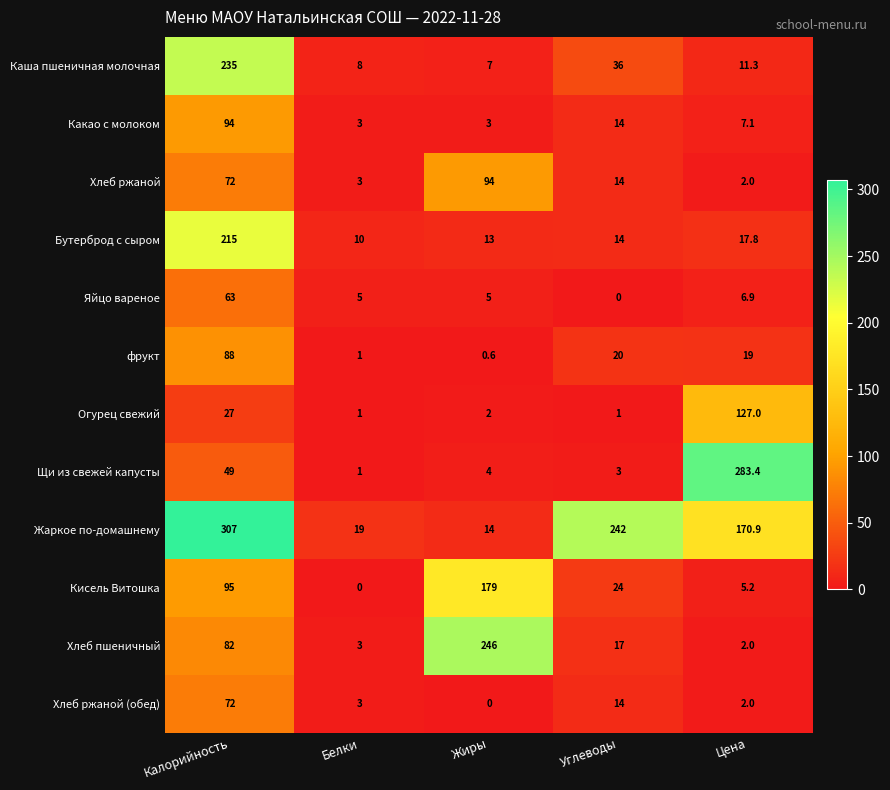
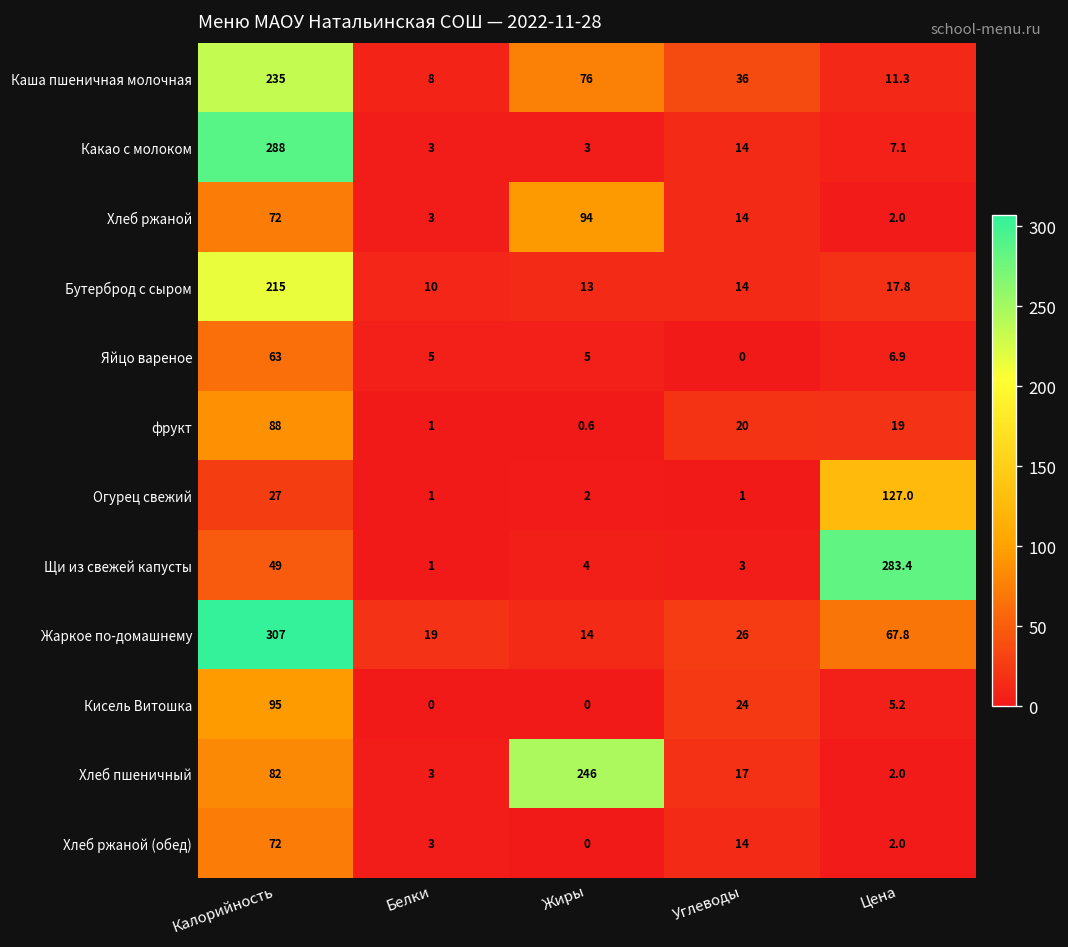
Каша пшеничная молочная, Жиры: 7 -> 76
Какао с молоком, Калорийность: 94 -> 288
Жаркое по-домашнему, Углеводы: 242 -> 26
Жаркое по-домашнему, Цена: 170.9 -> 67.8
Кисель Витошка, Жиры: 179 -> 0
